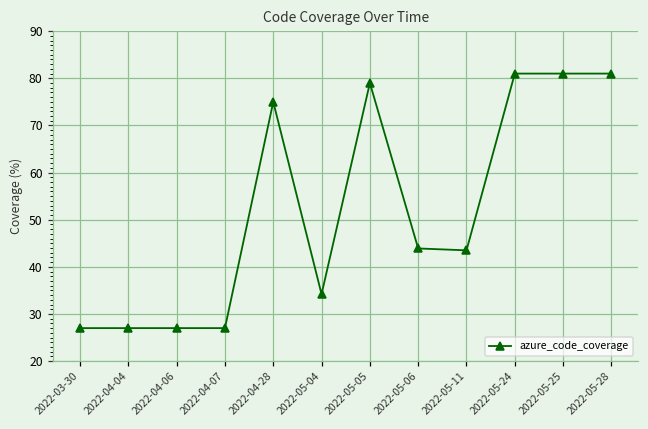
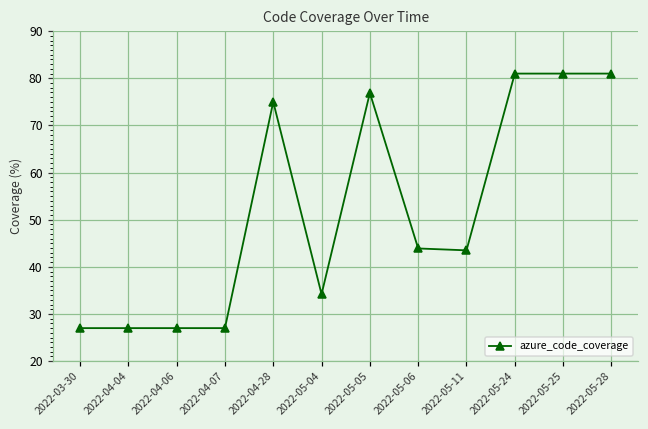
2022-05-05: 79 -> 77
